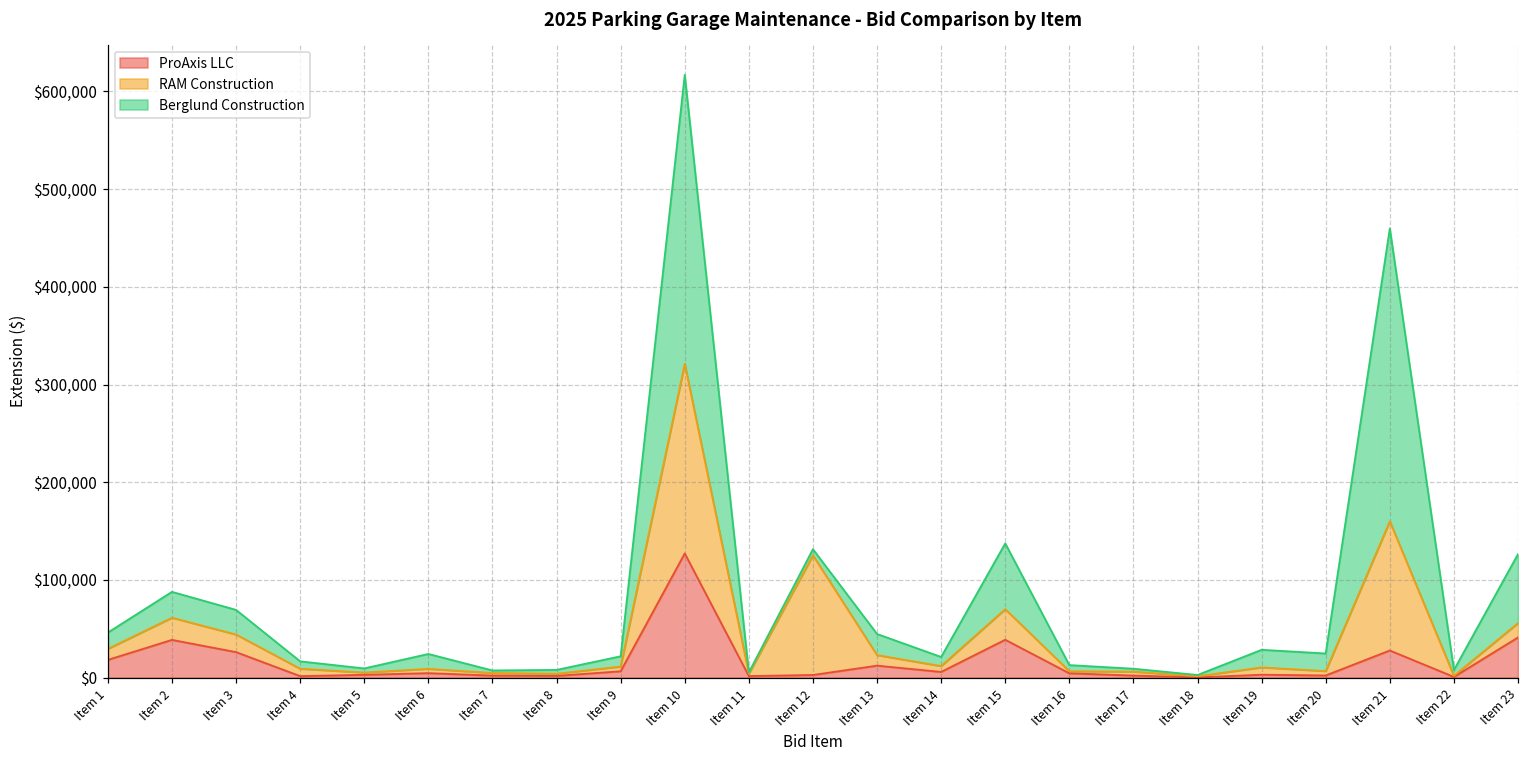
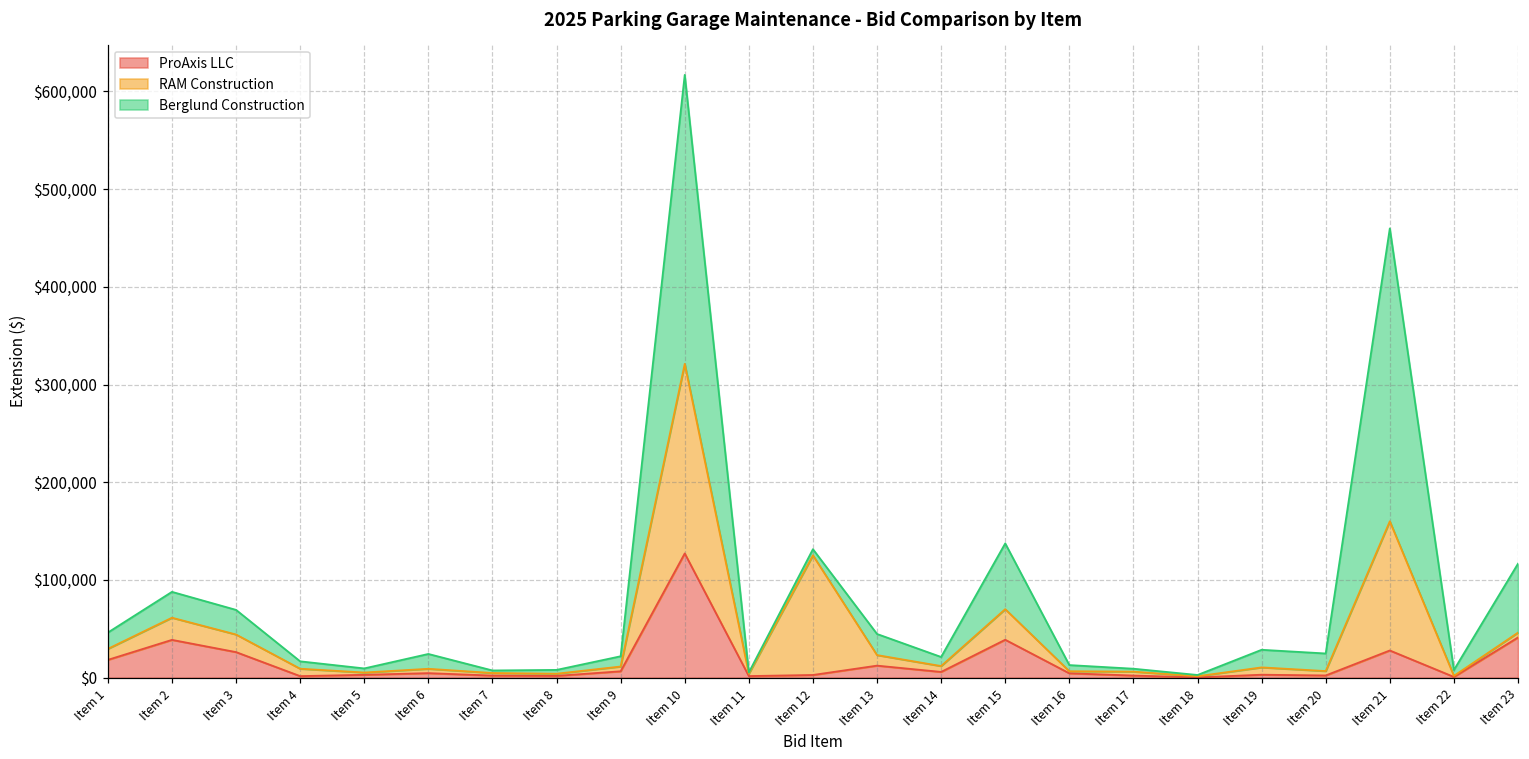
RAM Construction, Item 23: $10,000 -> $0
